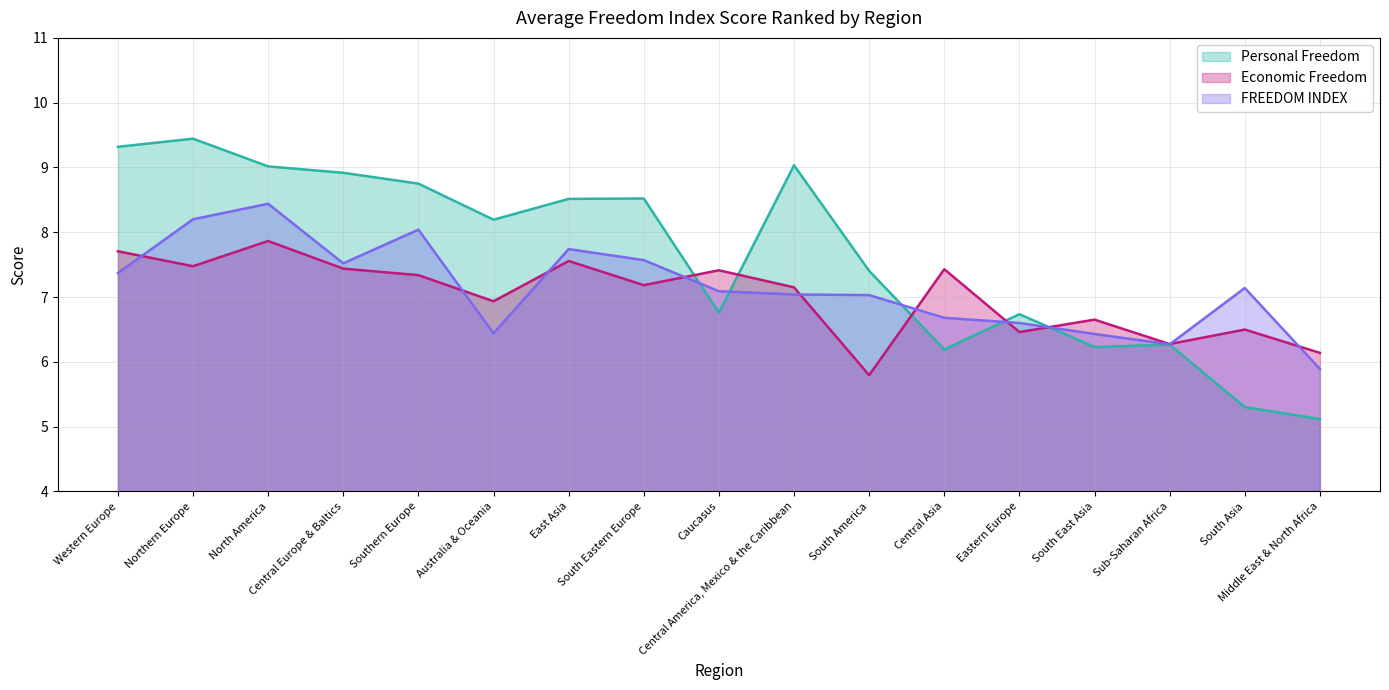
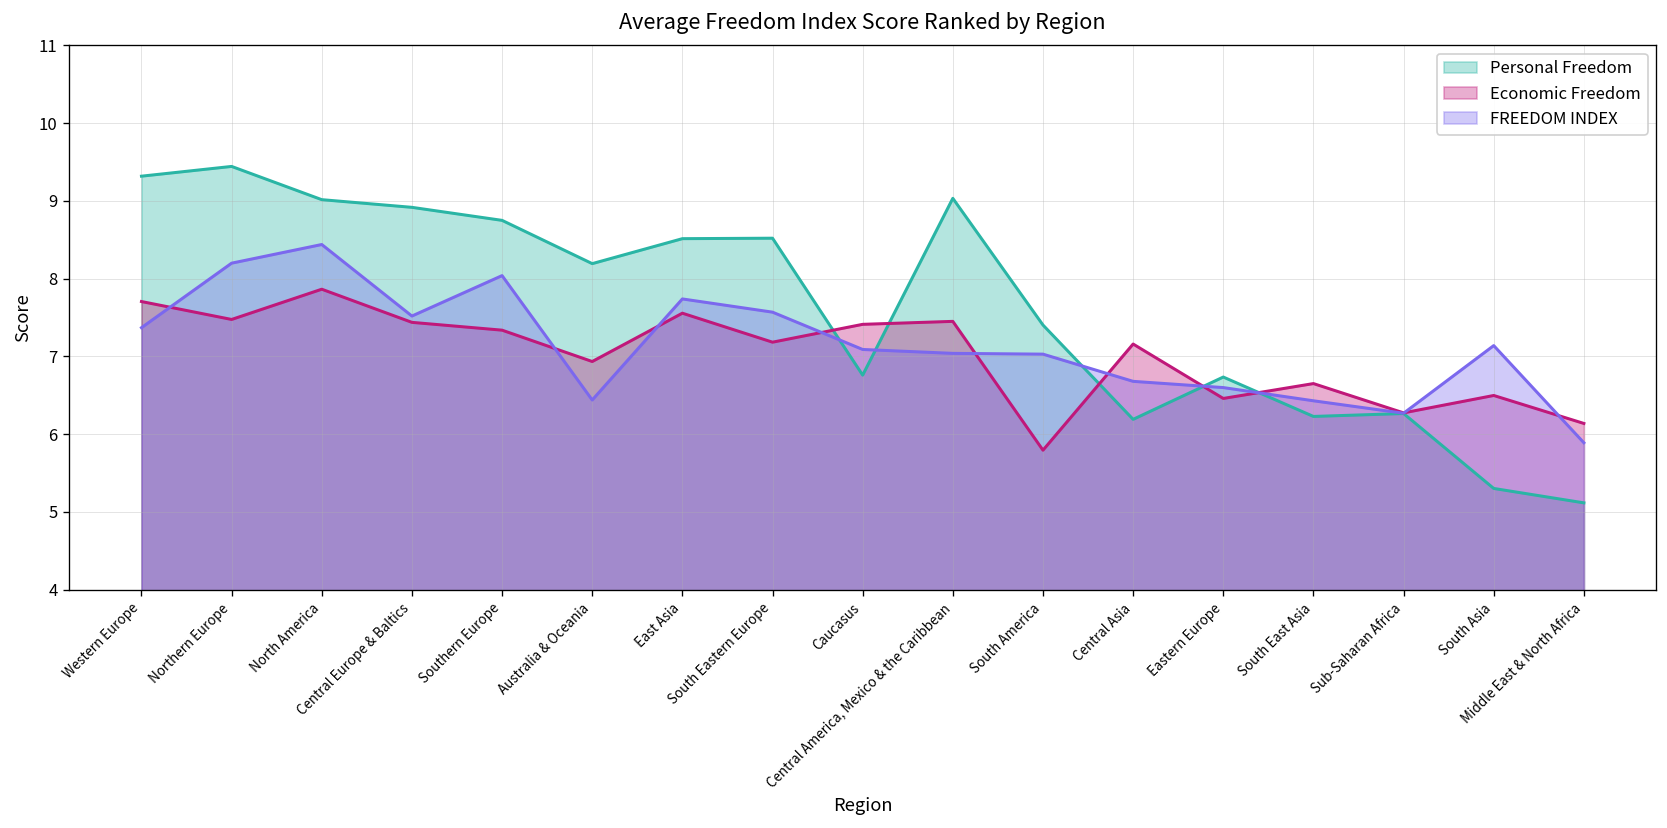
Economic Freedom, Central America, Mexico & the Caribbean: 7.1 -> 7.5
Economic Freedom, Central Asia: 7.4 -> 7.2
